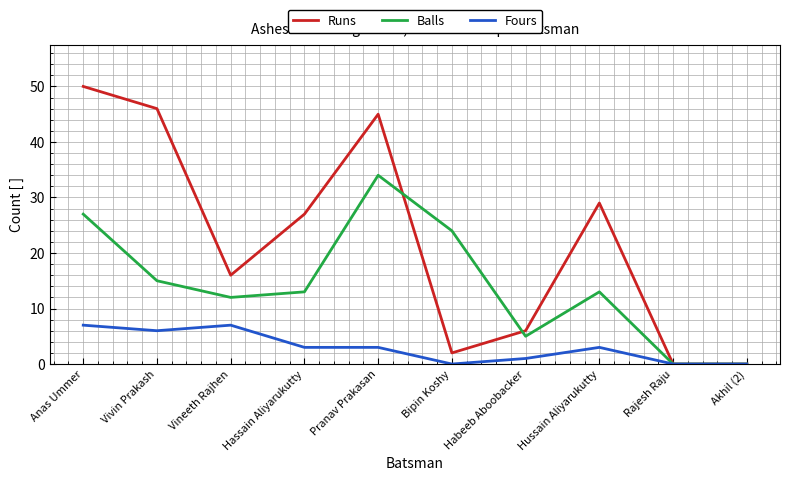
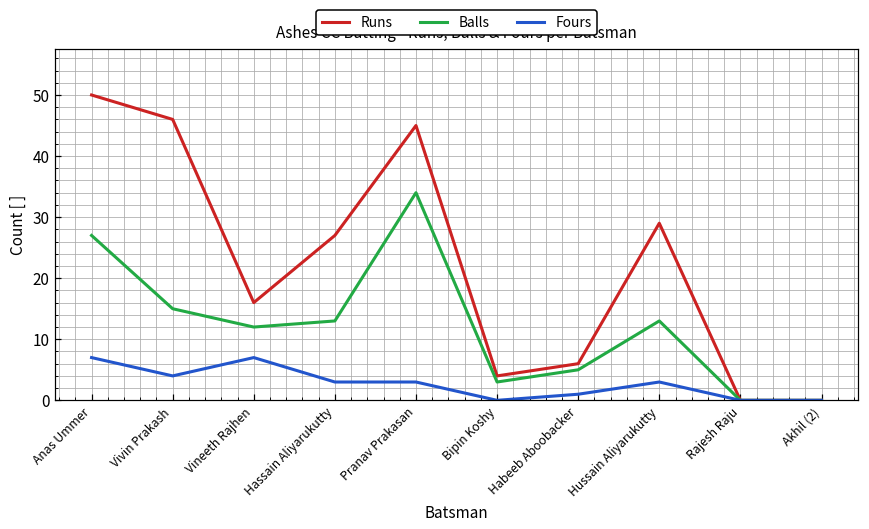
Fours, Vivin Prakash: 6 -> 4
Runs, Bipin Koshy: 2 -> 4
Balls, Bipin Koshy: 24 -> 3
